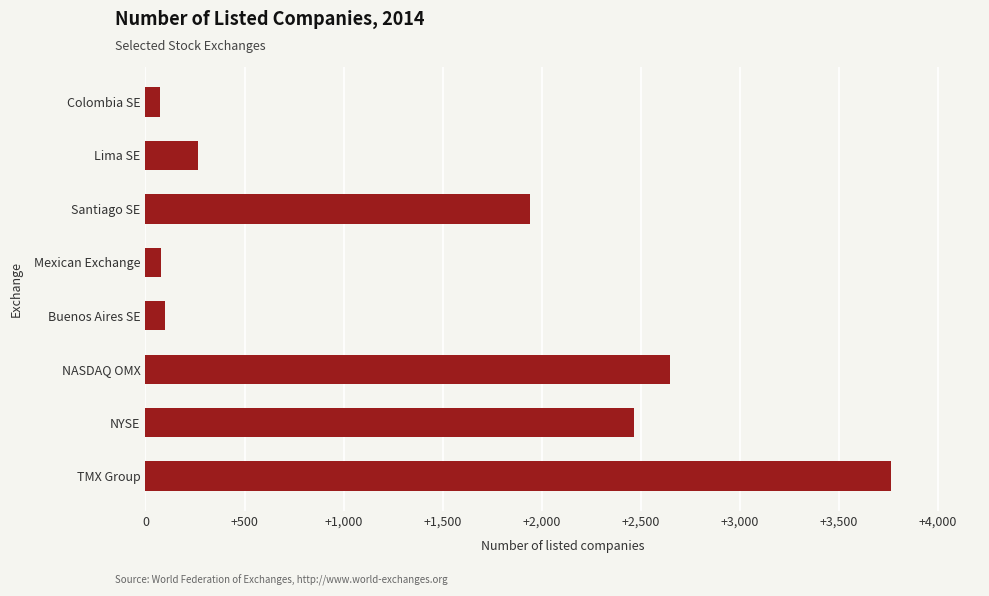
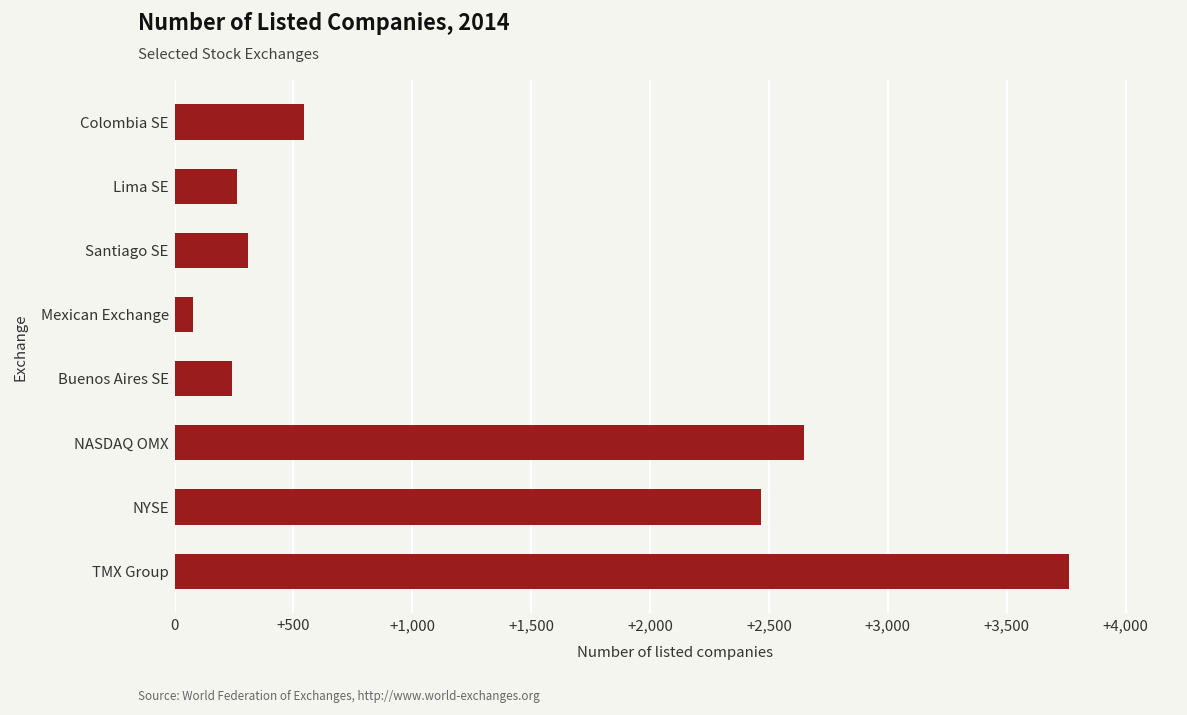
Colombia SE: +70 -> +550
Santiago SE: +1,940 -> +310
Buenos Aires SE: +100 -> +240
